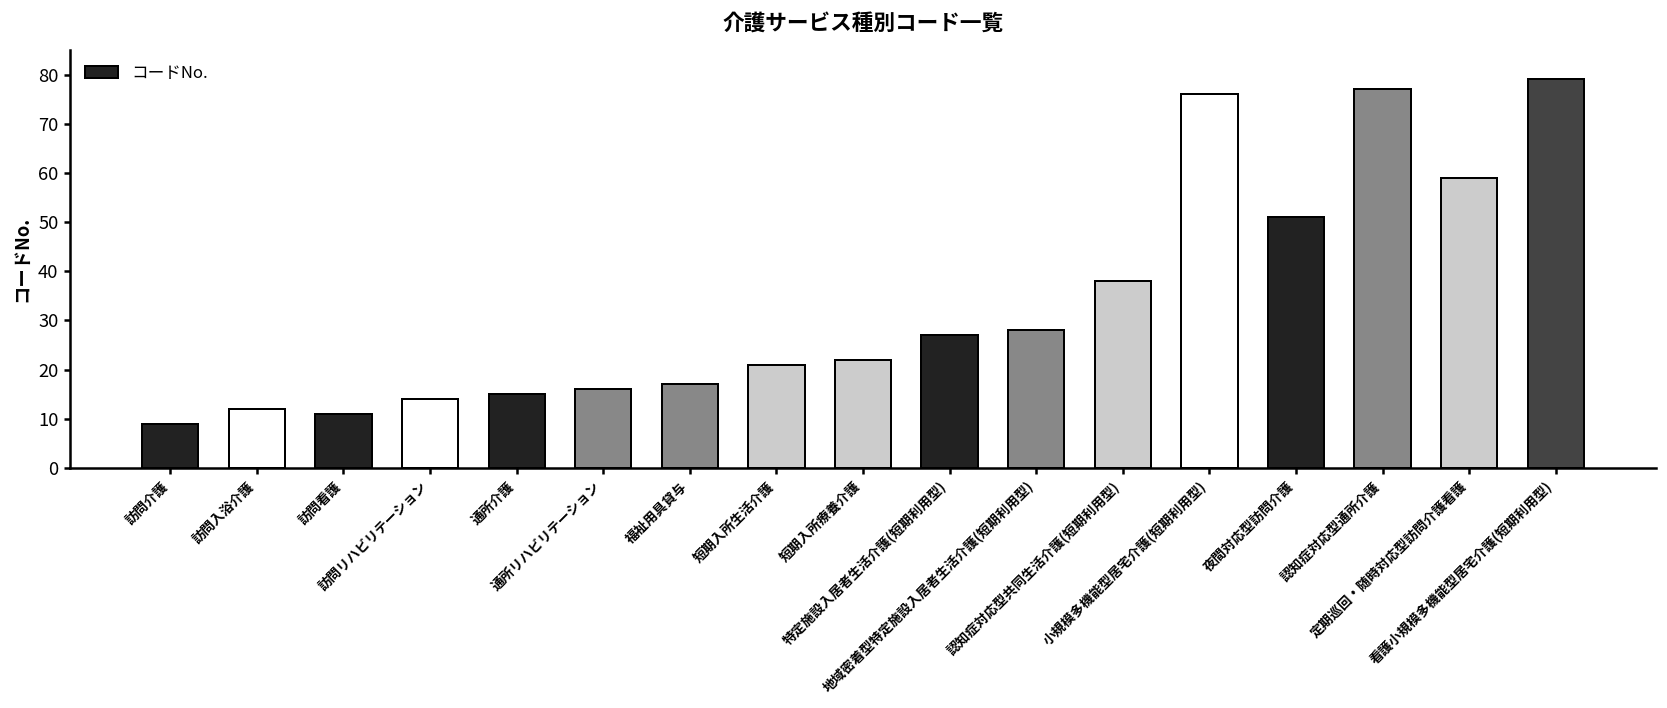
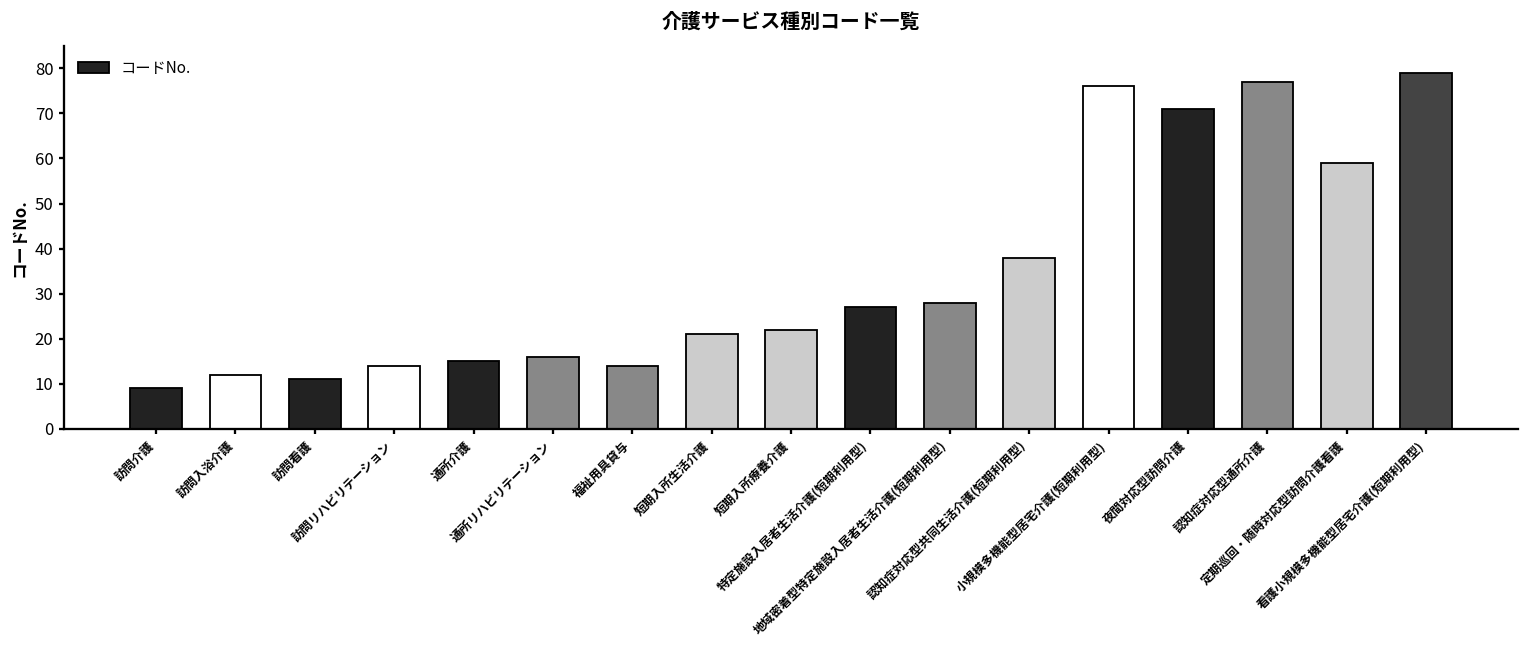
福祉用具貸与: 17 -> 14
夜間対応型訪問介護: 51 -> 71
